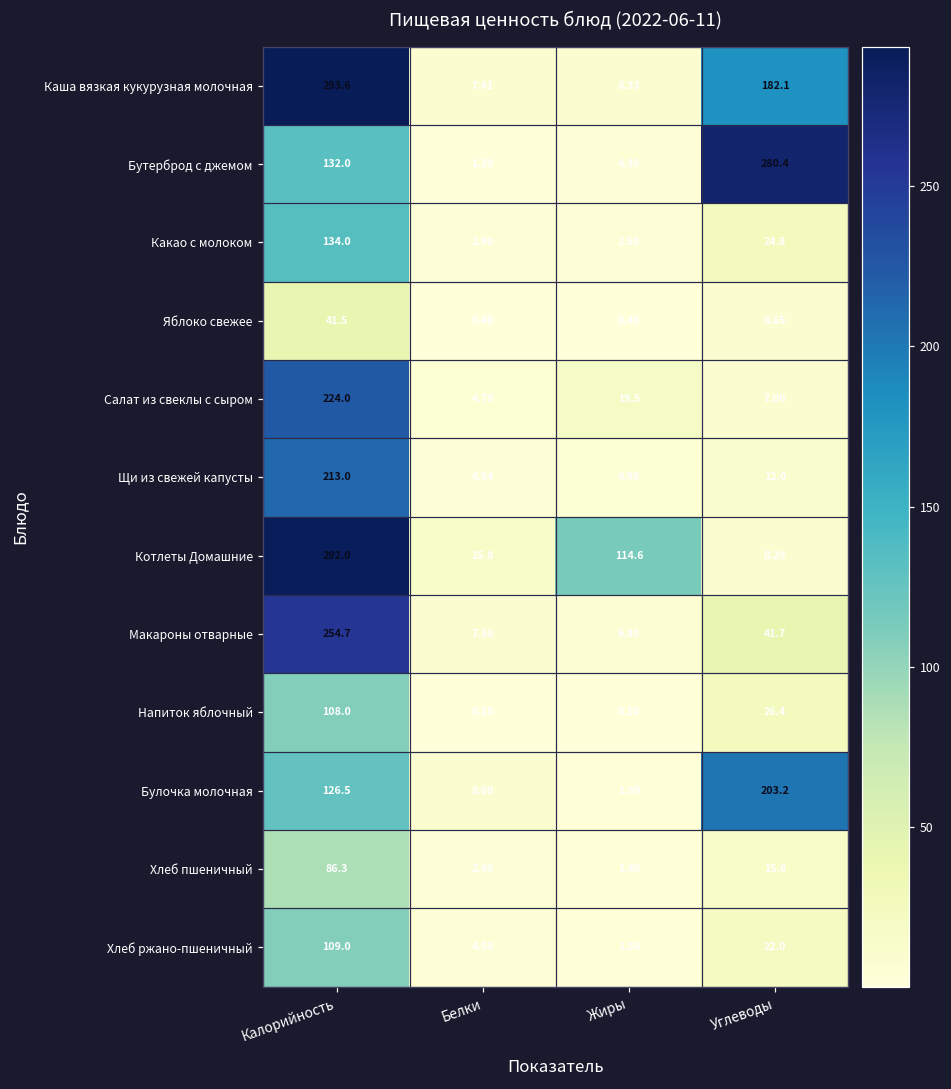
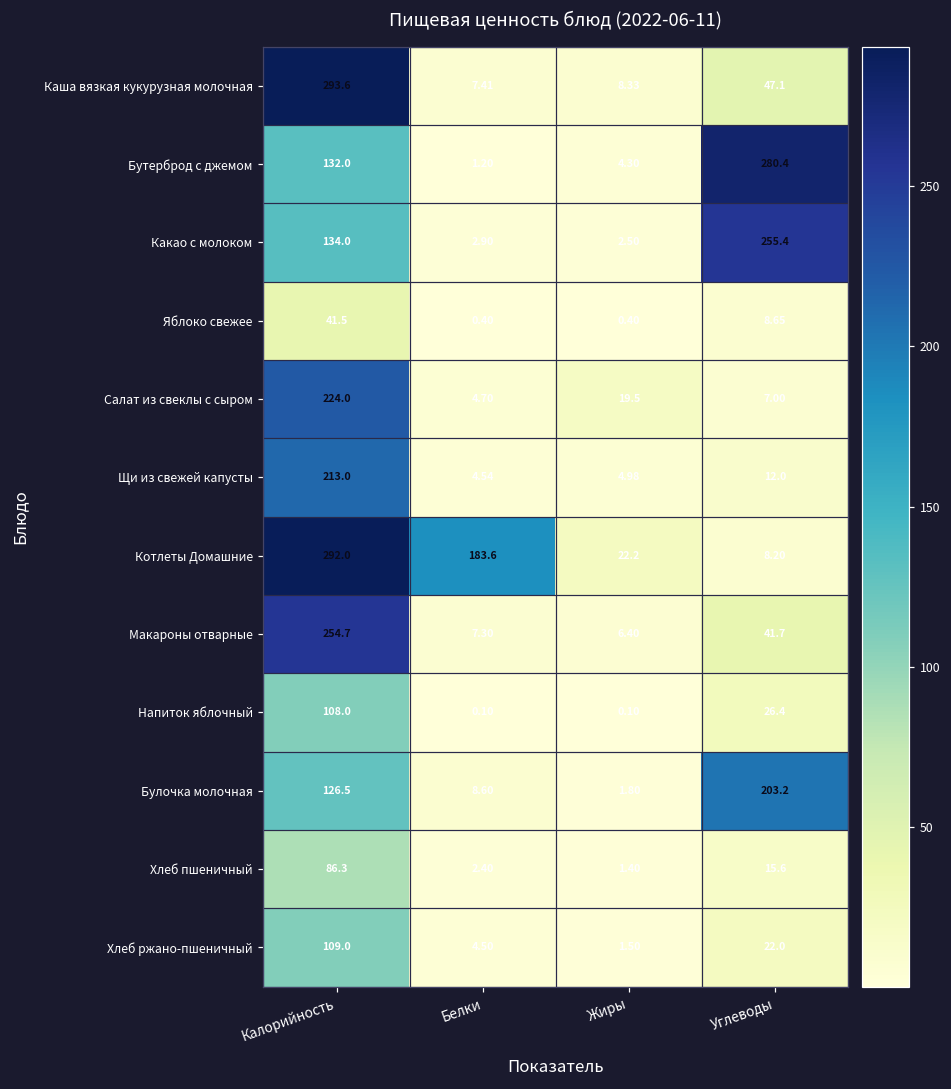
Каша вязкая кукурузная молочная, Углеводы: 182.1 -> 47.1
Какао с молоком, Углеводы: 24.8 -> 255.4
Котлеты Домашние, Белки: 15.8 -> 183.6
Котлеты Домашние, Жиры: 114.6 -> 22.2
